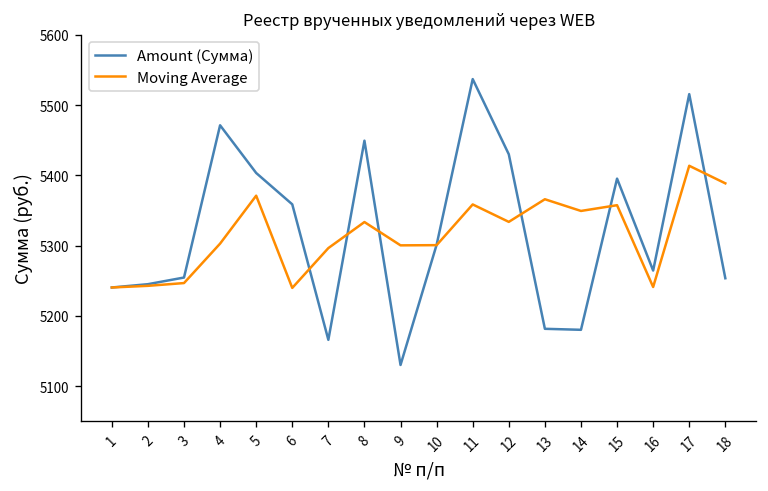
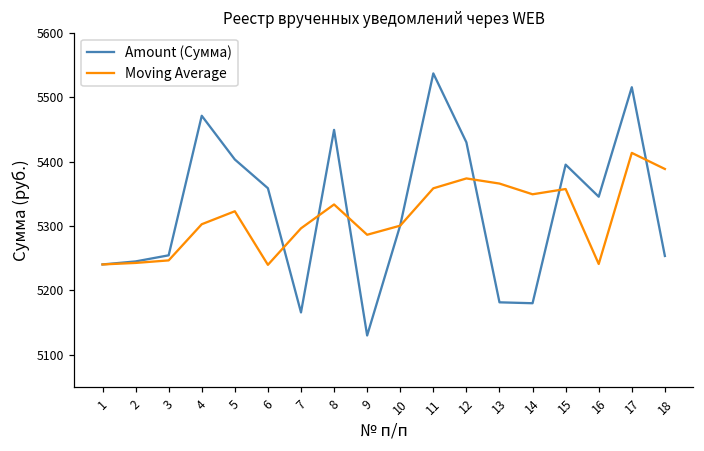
Moving Average, 5: 5370 -> 5320
Moving Average, 9: 5300 -> 5290
Moving Average, 12: 5330 -> 5370
Amount (Сумма), 16: 5260 -> 5350
